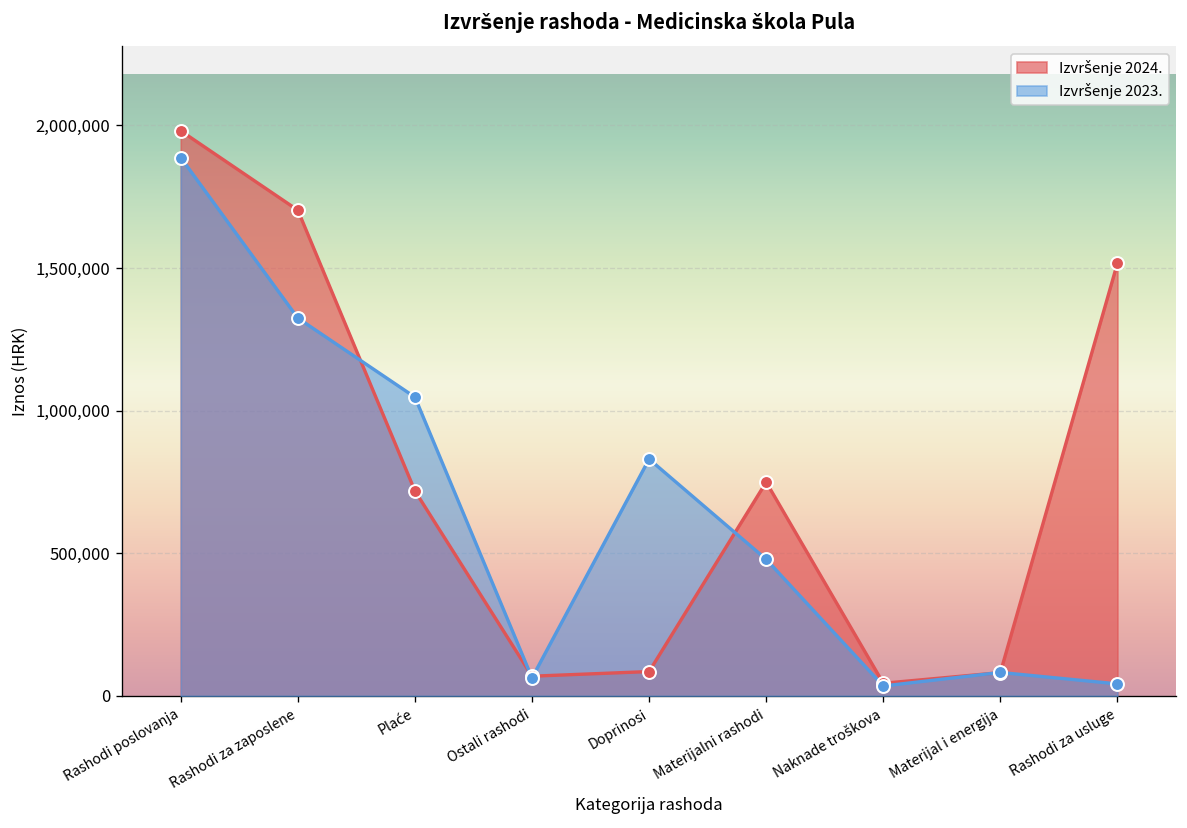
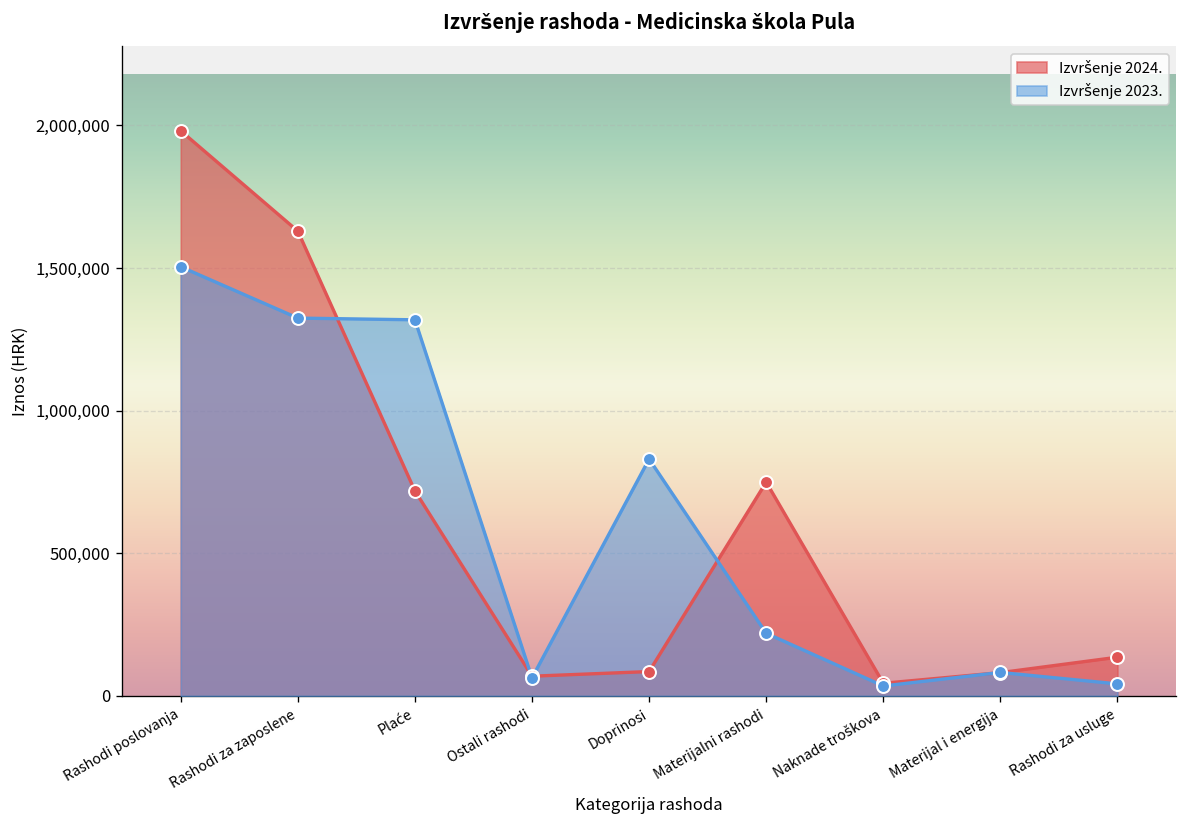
Izvršenje 2023., Rashodi poslovanja: 1,890,000 -> 1,500,000
Izvršenje 2024., Rashodi za zaposlene: 1,700,000 -> 1,630,000
Izvršenje 2023., Plaće: 1,050,000 -> 1,320,000
Izvršenje 2023., Materijalni rashodi: 480,000 -> 220,000
Izvršenje 2024., Rashodi za usluge: 1,520,000 -> 140,000
